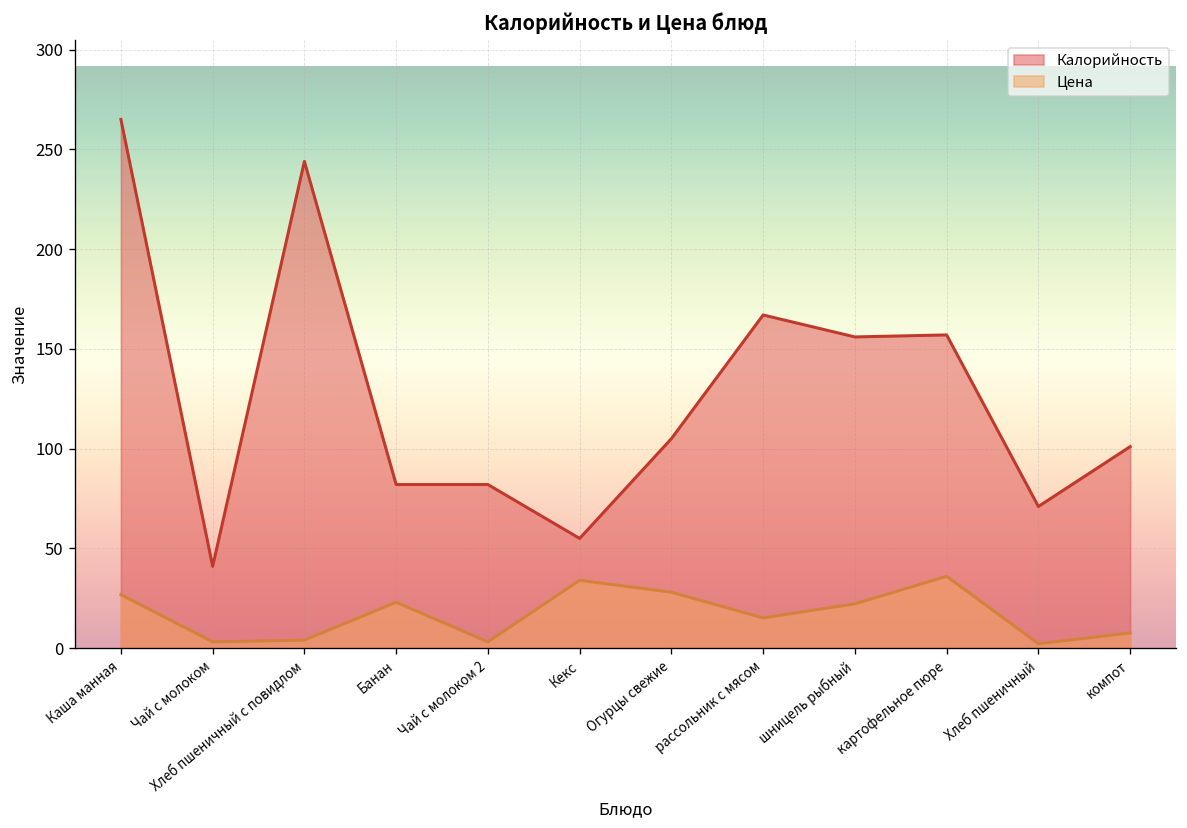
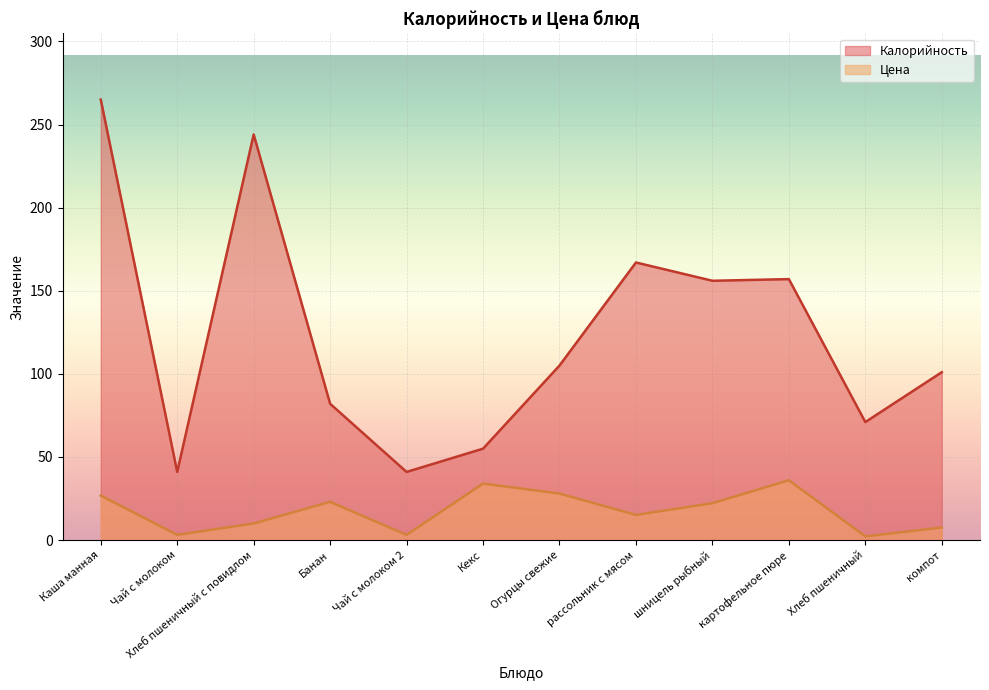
Цена, Хлеб пшеничный с повидлом: 4 -> 10
Калорийность, Чай с молоком 2: 82 -> 41
